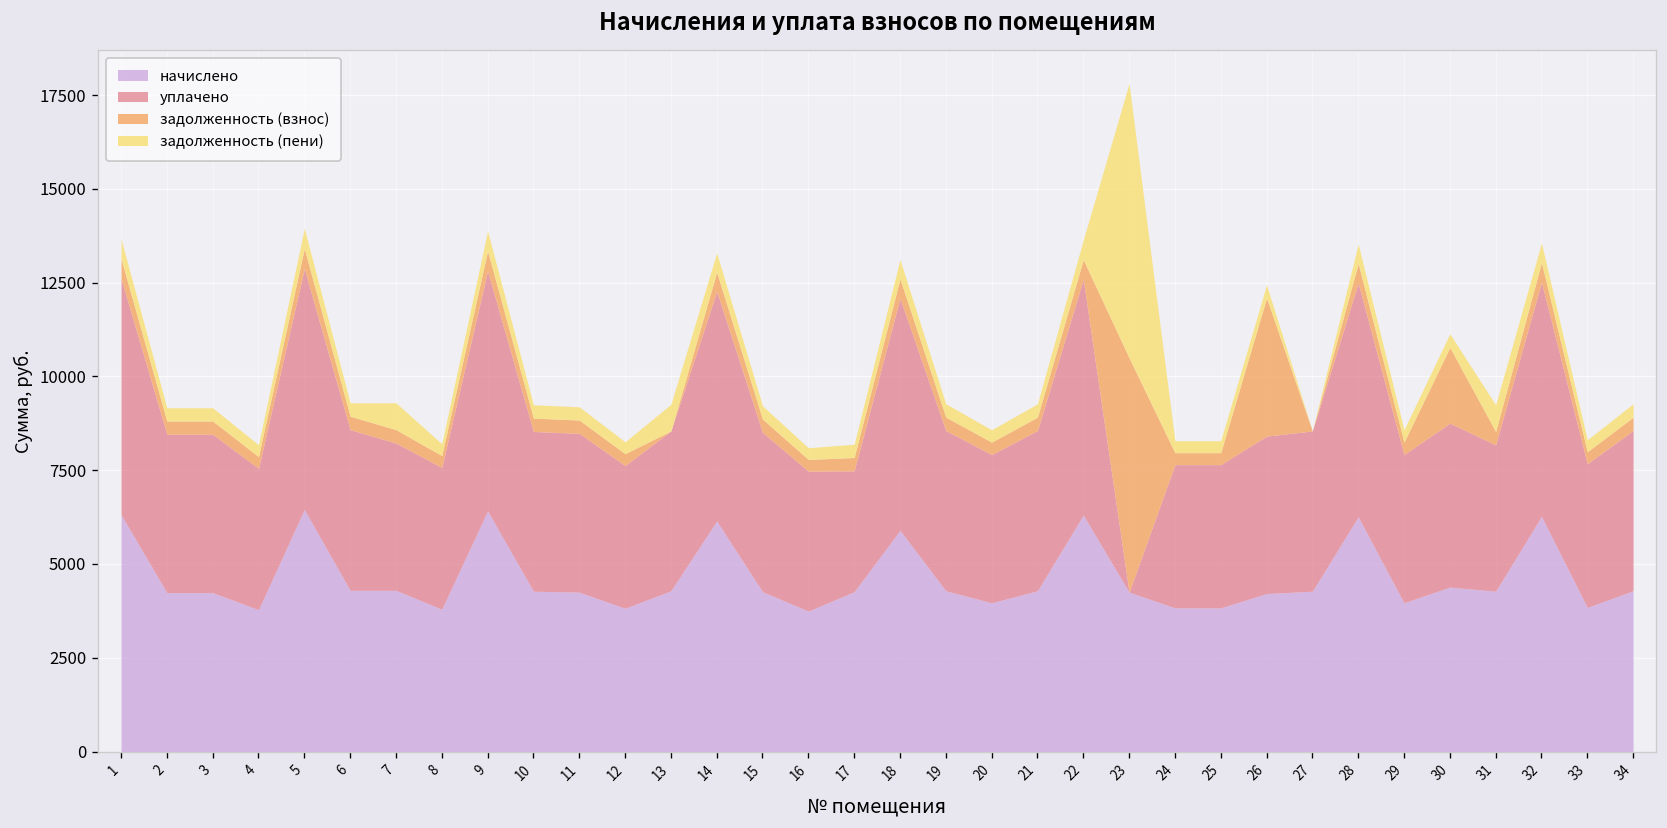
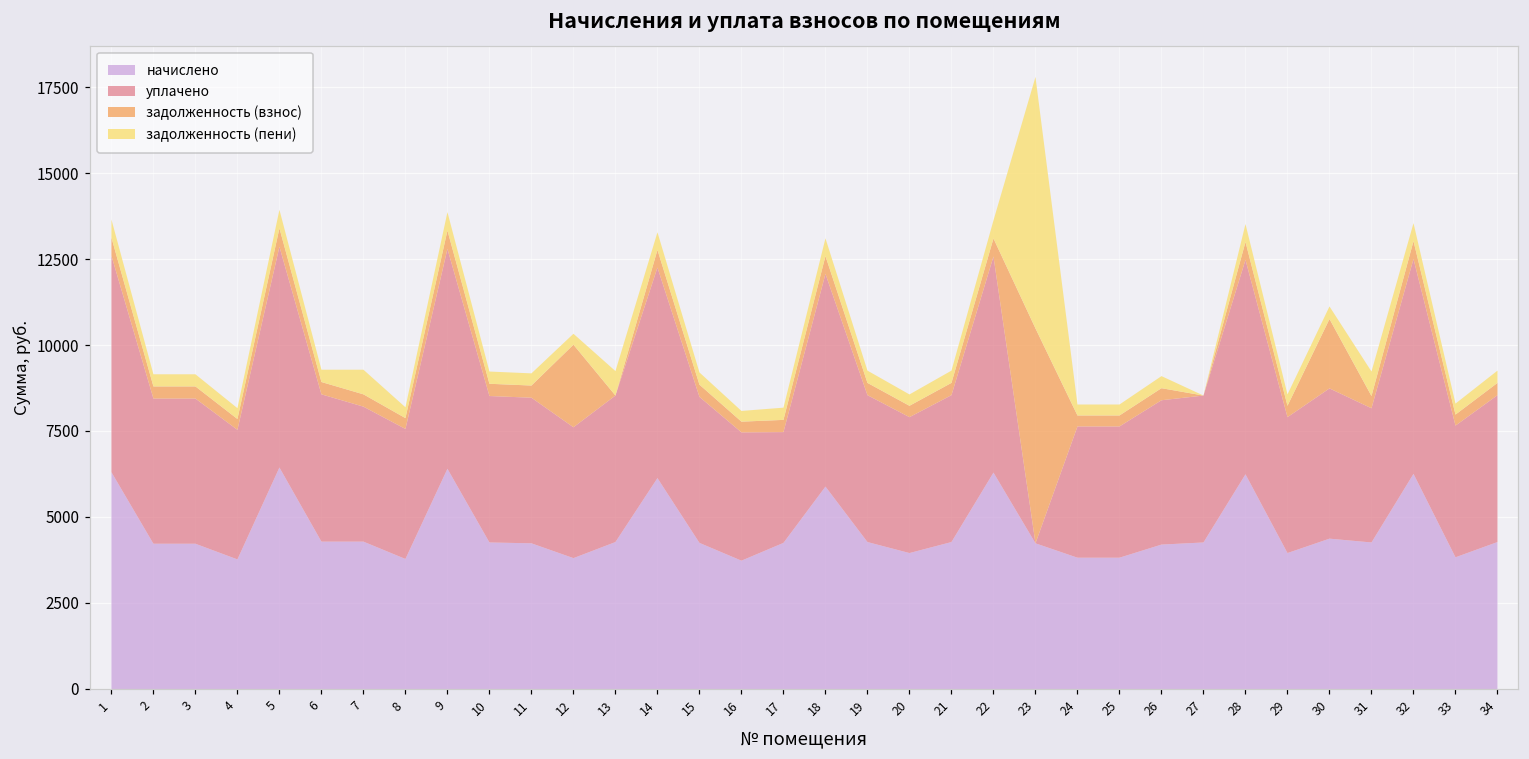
задолженность (взнос), 12: 300 -> 2400
задолженность (взнос), 26: 3700 -> 400
